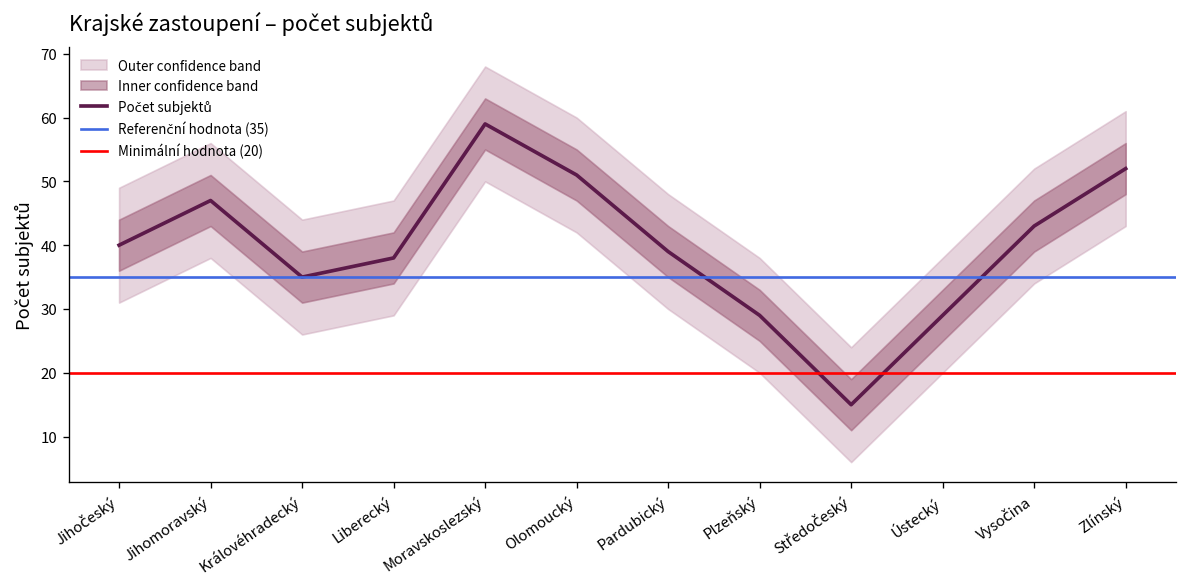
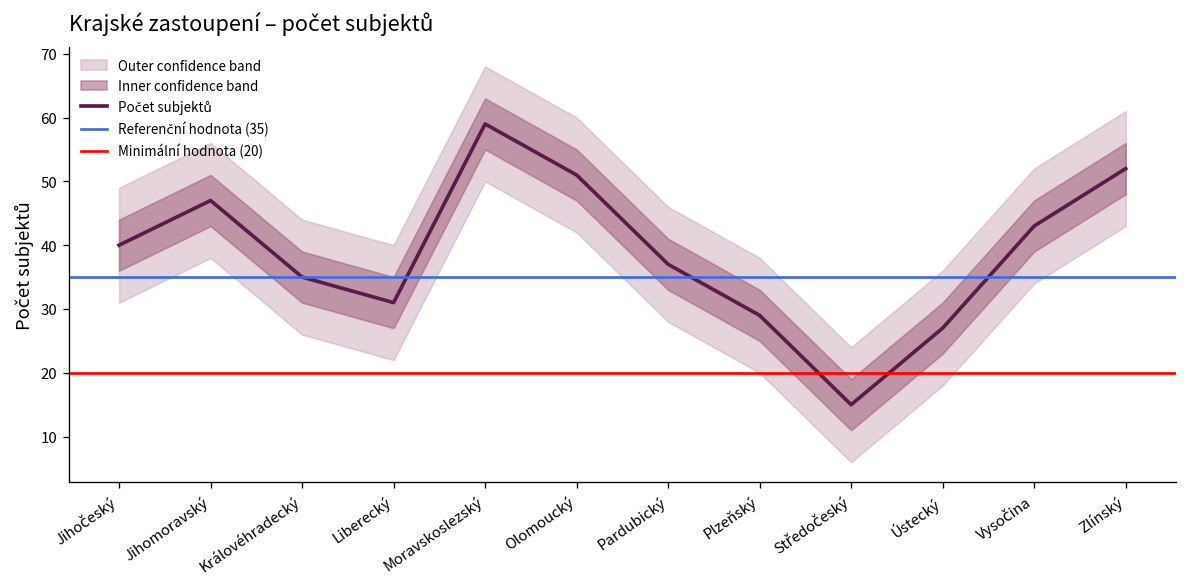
Počet subjektů, Liberecký: 38 -> 31
Počet subjektů, Pardubický: 39 -> 37
Počet subjektů, Ústecký: 29 -> 27
